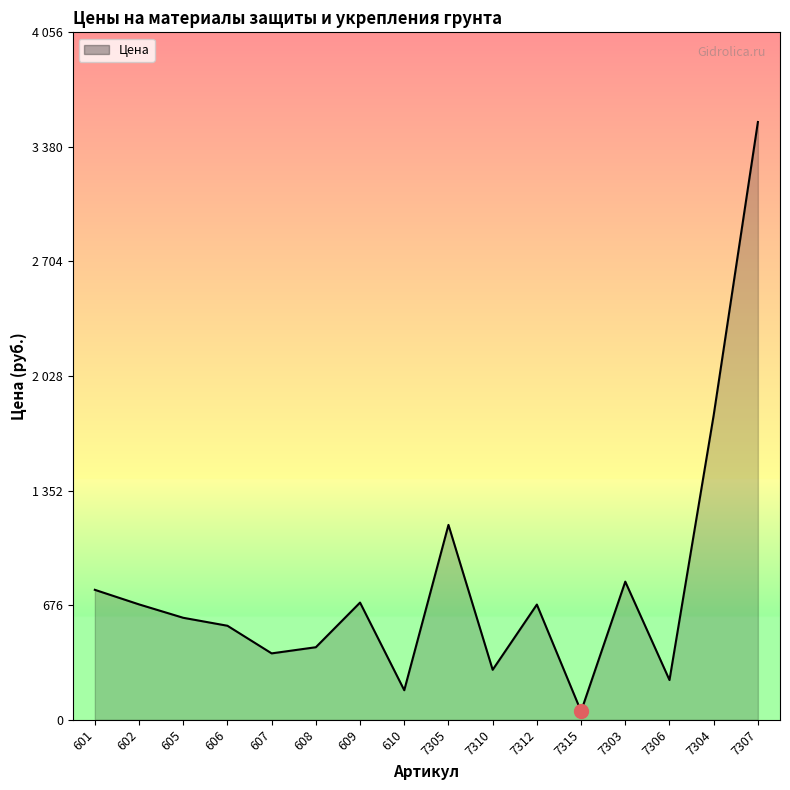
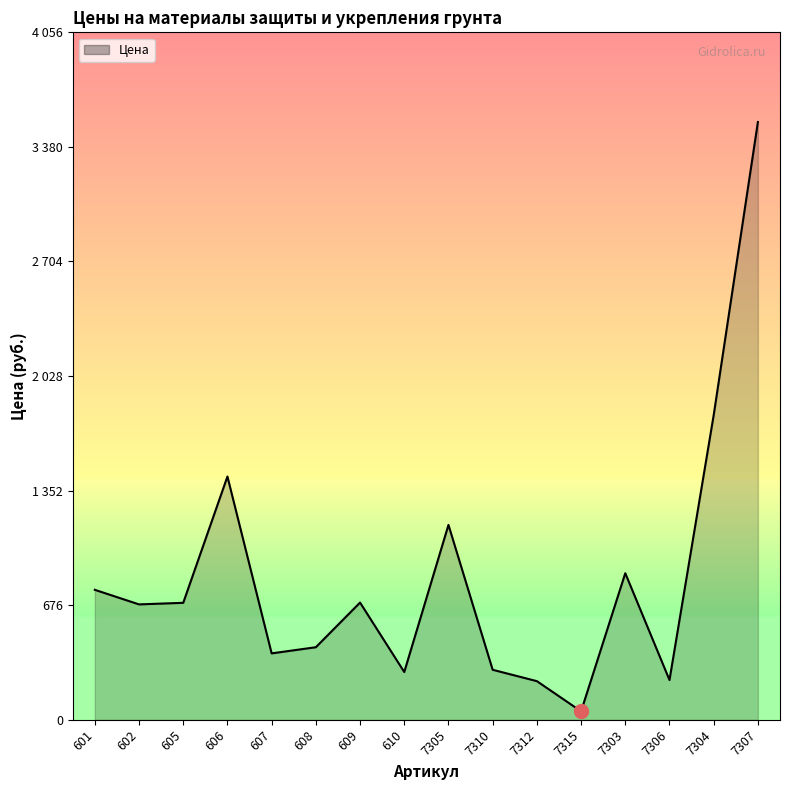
Цена, 605: 600 -> 690
Цена, 606: 560 -> 1440
Цена, 610: 170 -> 280
Цена, 7312: 680 -> 230
Цена, 7303: 820 -> 870
